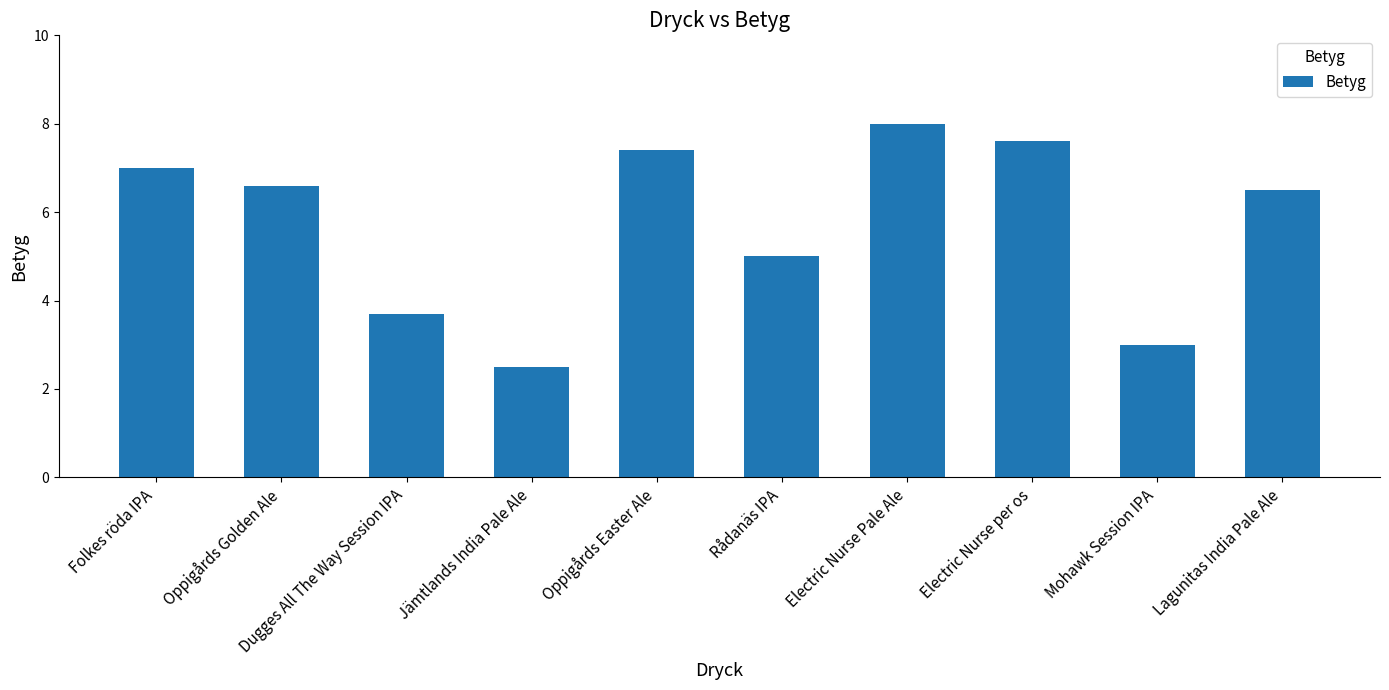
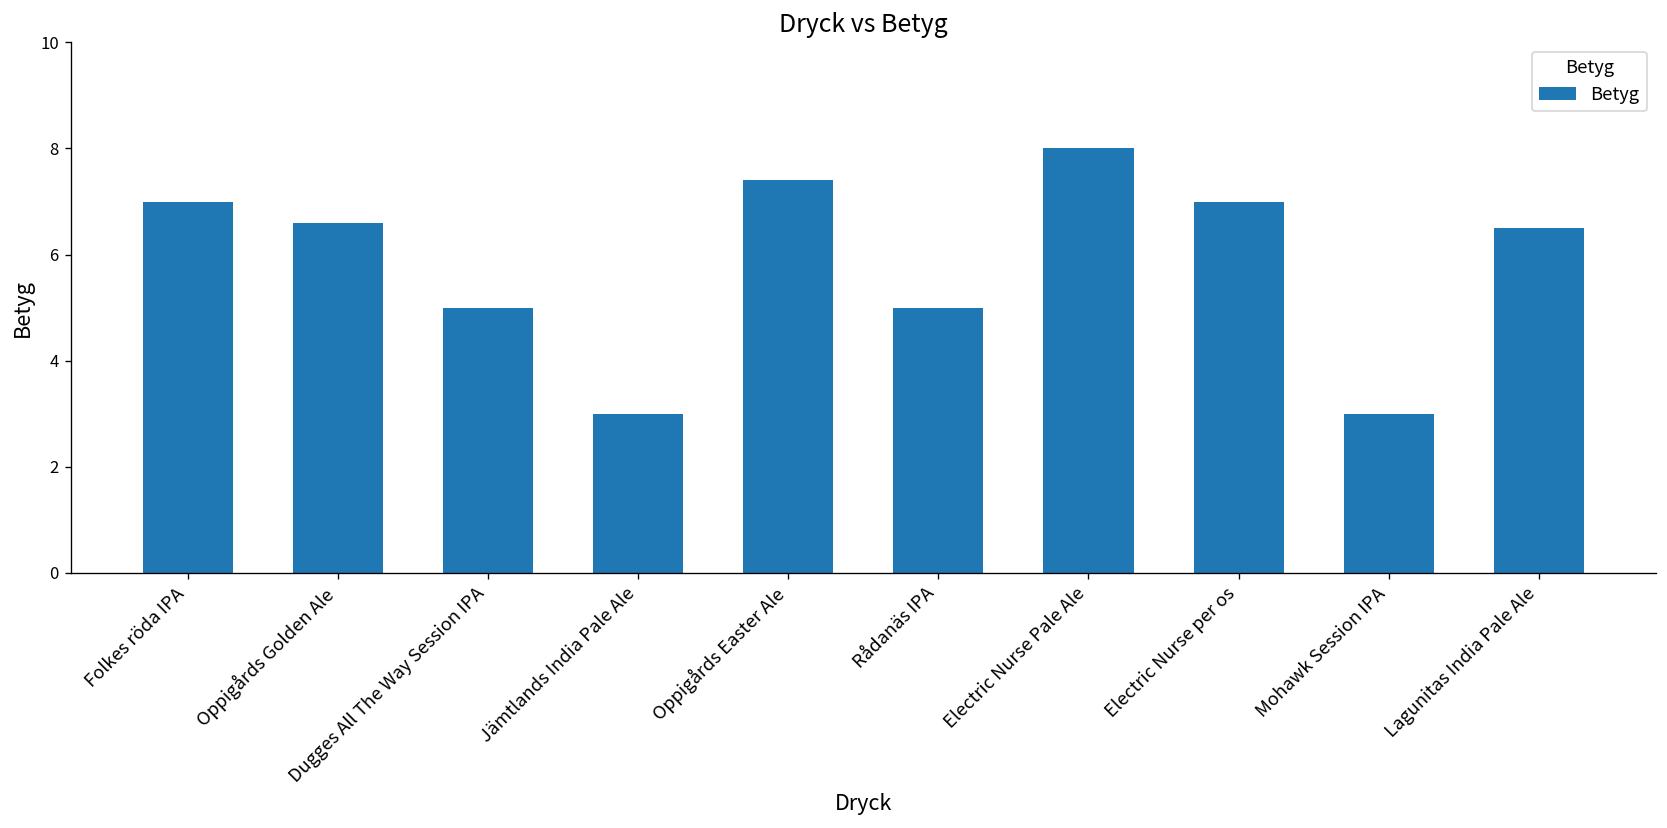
Dugges All The Way Session IPA: 3.7 -> 5.0
Jämtlands India Pale Ale: 2.5 -> 3.0
Electric Nurse per os: 7.6 -> 7.0
